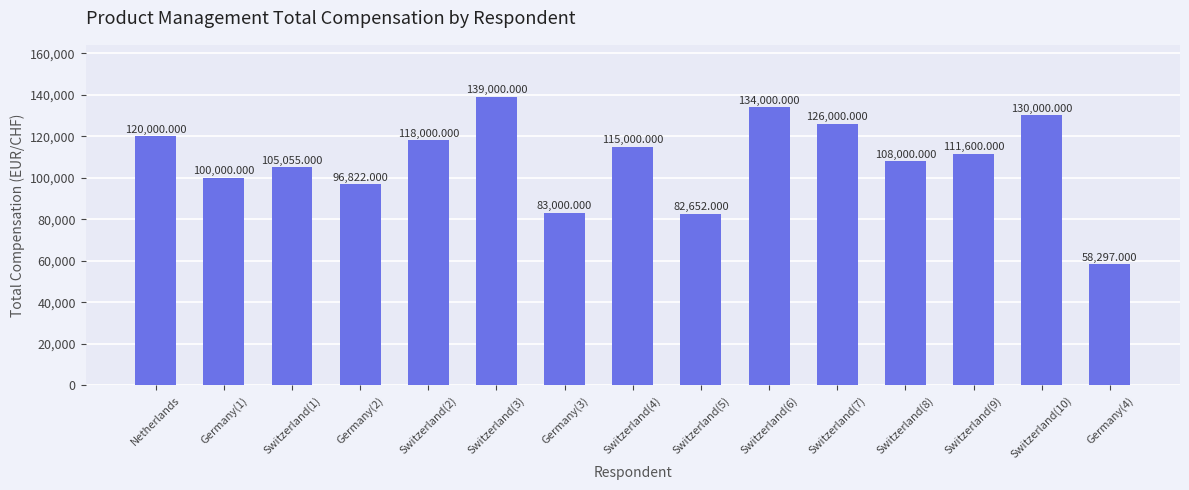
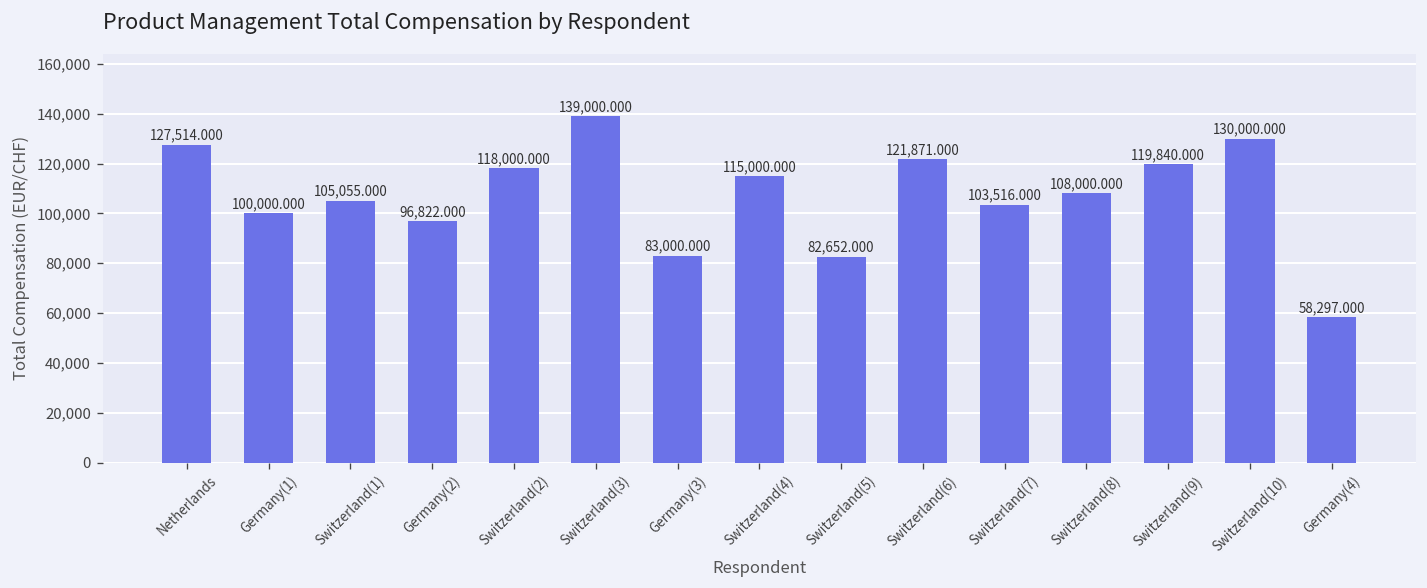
Netherlands: 120,000.000 -> 127,514.000
Switzerland(6): 134,000.000 -> 121,871.000
Switzerland(7): 126,000.000 -> 103,516.000
Switzerland(9): 111,600.000 -> 119,840.000
